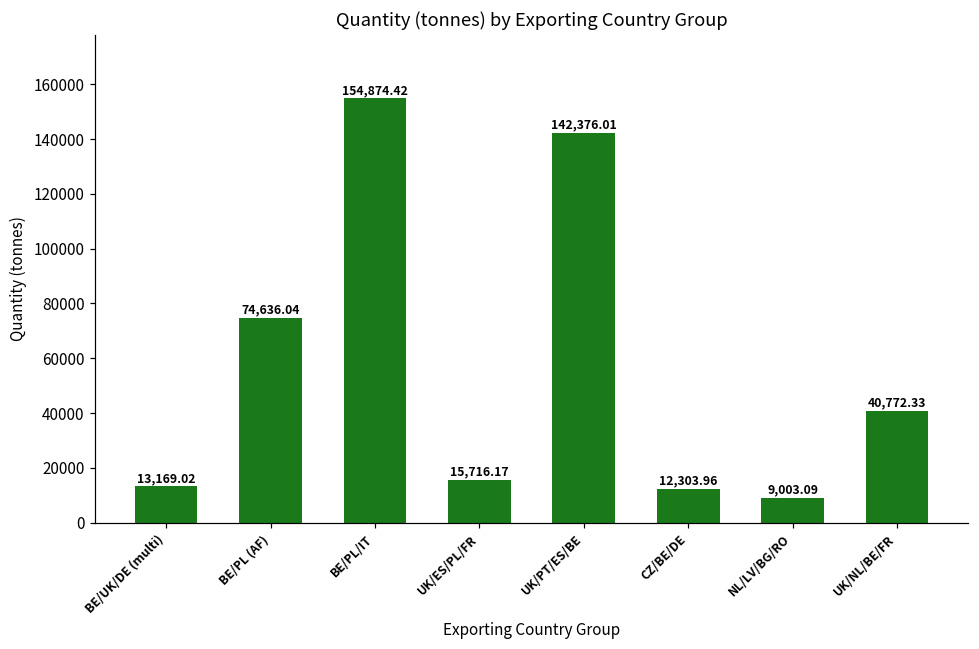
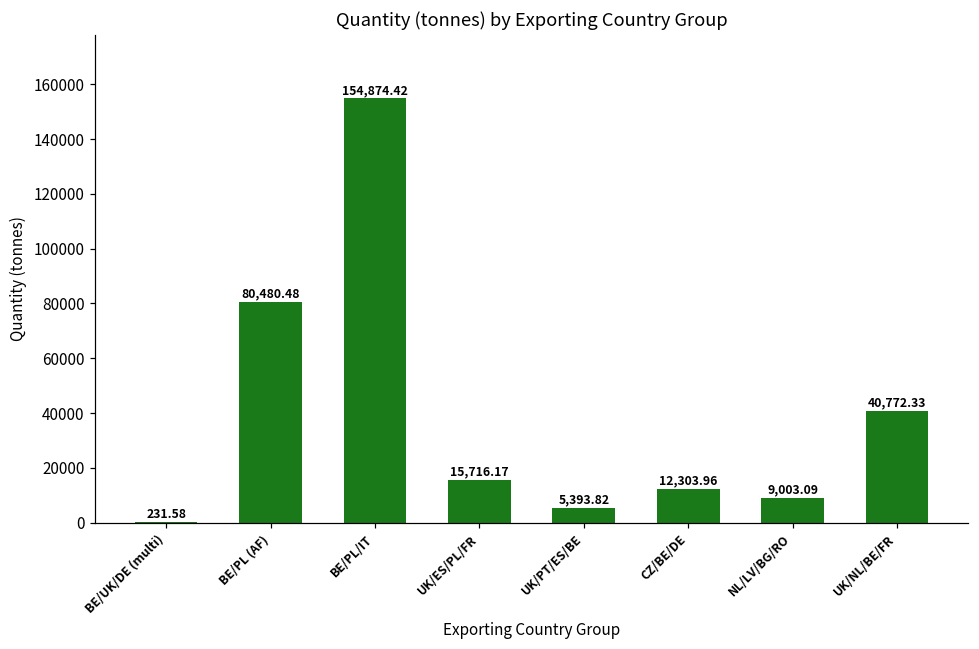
BE/UK/DE (multi): 13,169.02 -> 231.58
BE/PL (AF): 74,636.04 -> 80,480.48
UK/PT/ES/BE: 142,376.01 -> 5,393.82
